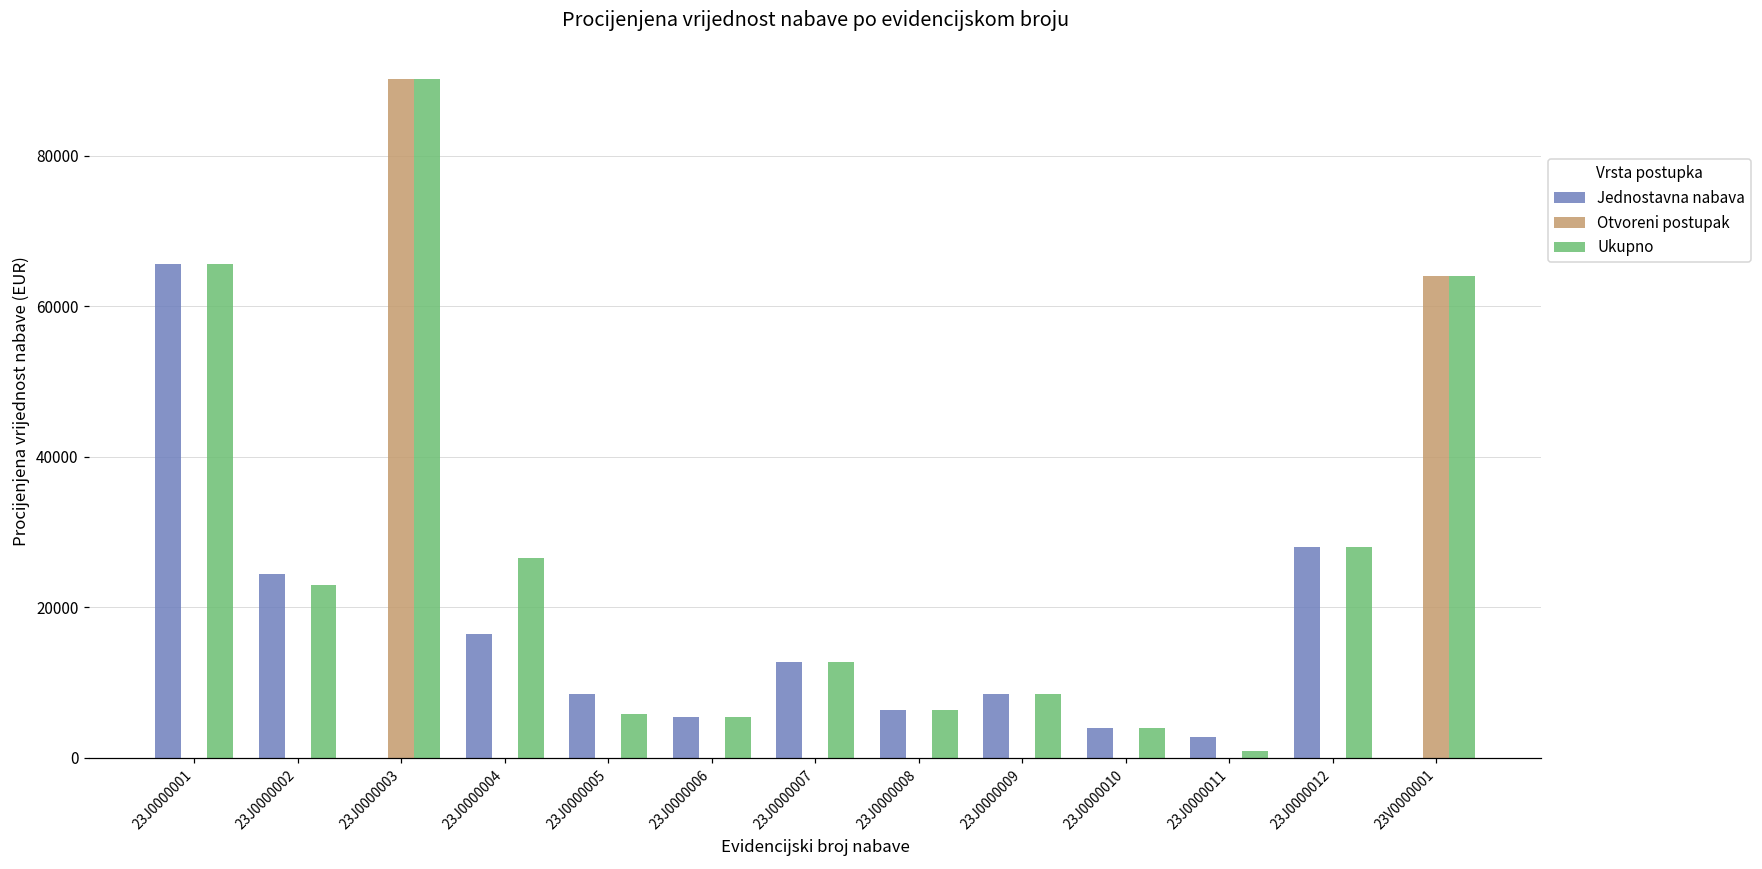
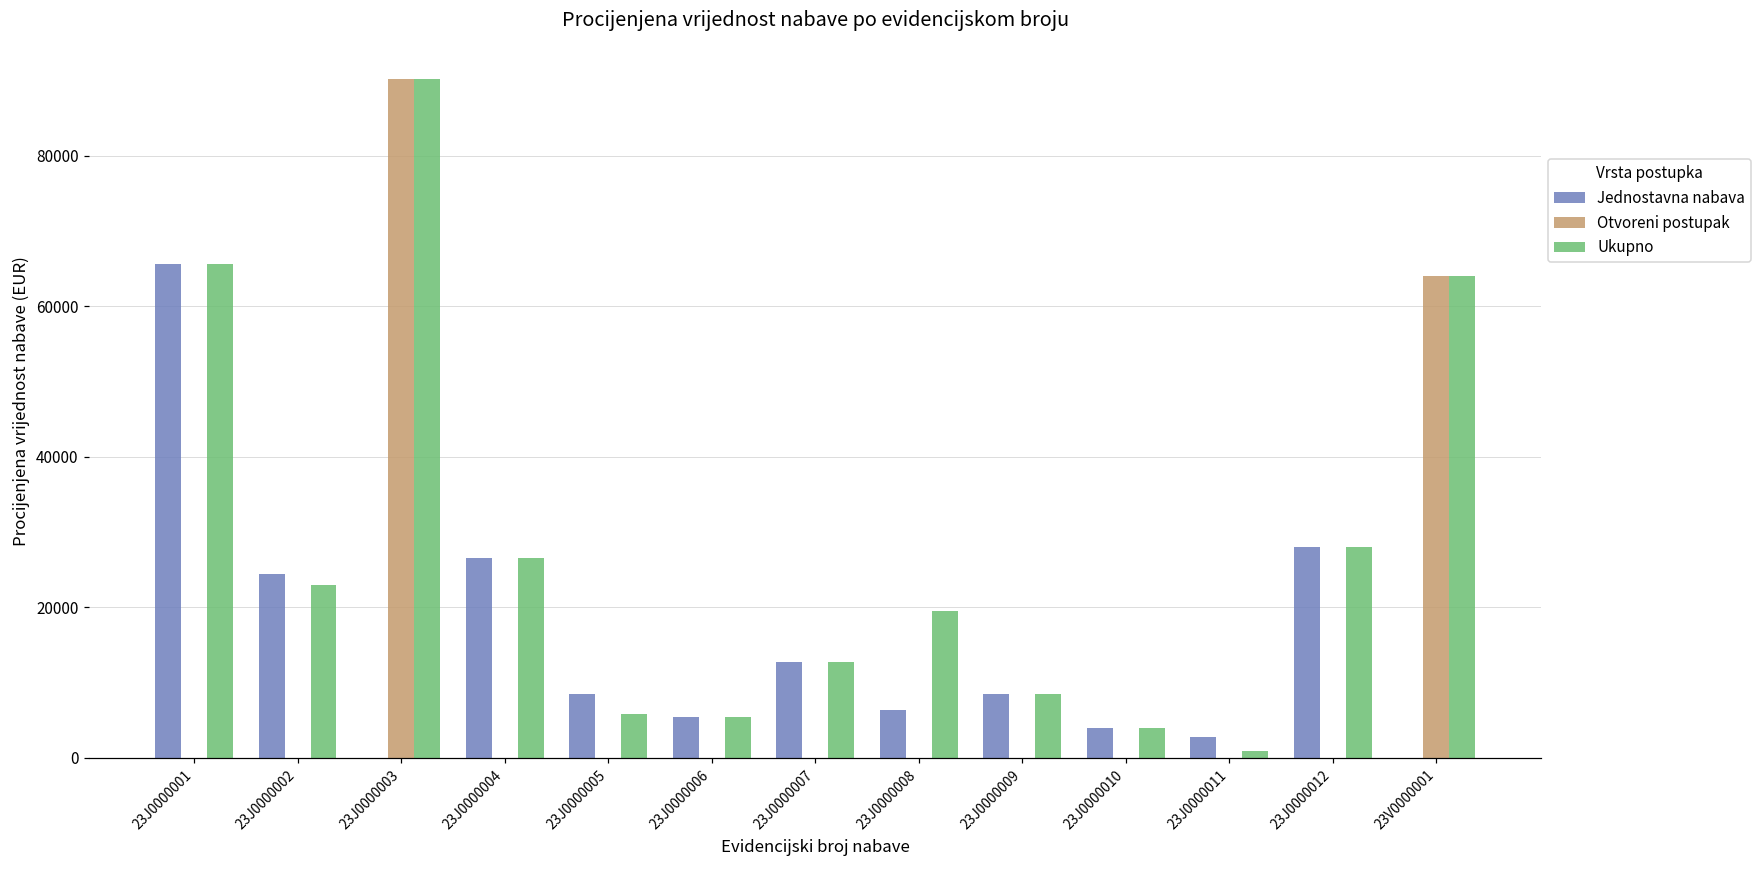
Jednostavna nabava, 23J0000004: 16000 -> 27000
Ukupno, 23J0000008: 6000 -> 20000
